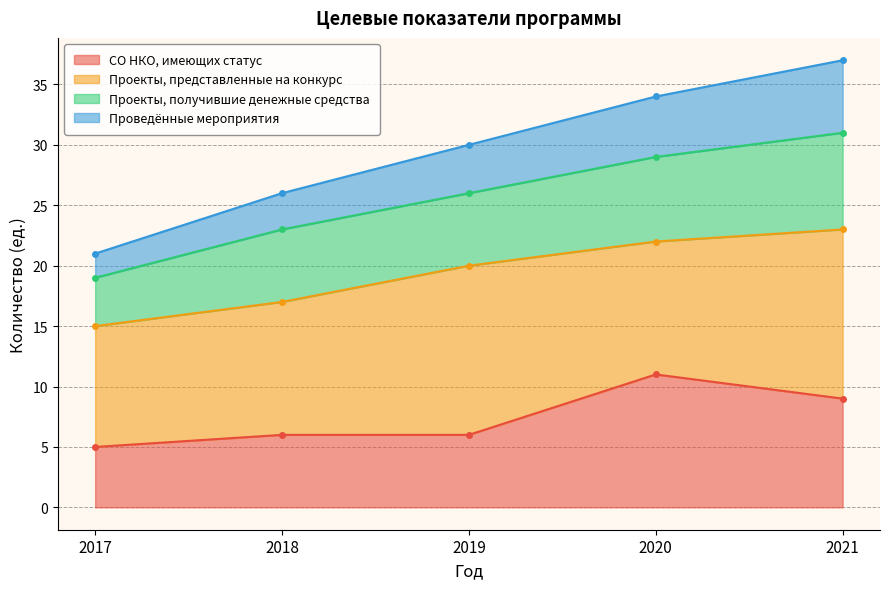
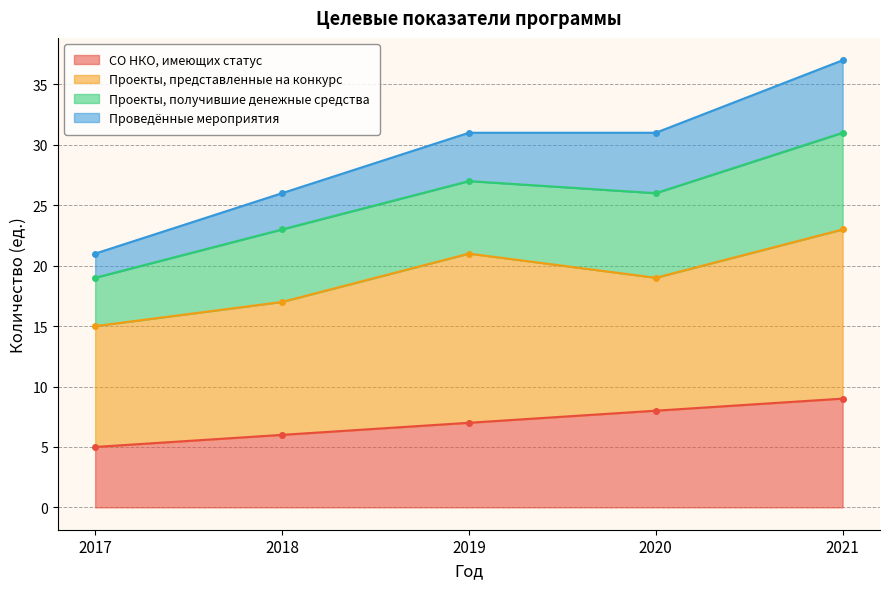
СО НКО, имеющих статус, 2019: 6 -> 7
СО НКО, имеющих статус, 2020: 11 -> 8
